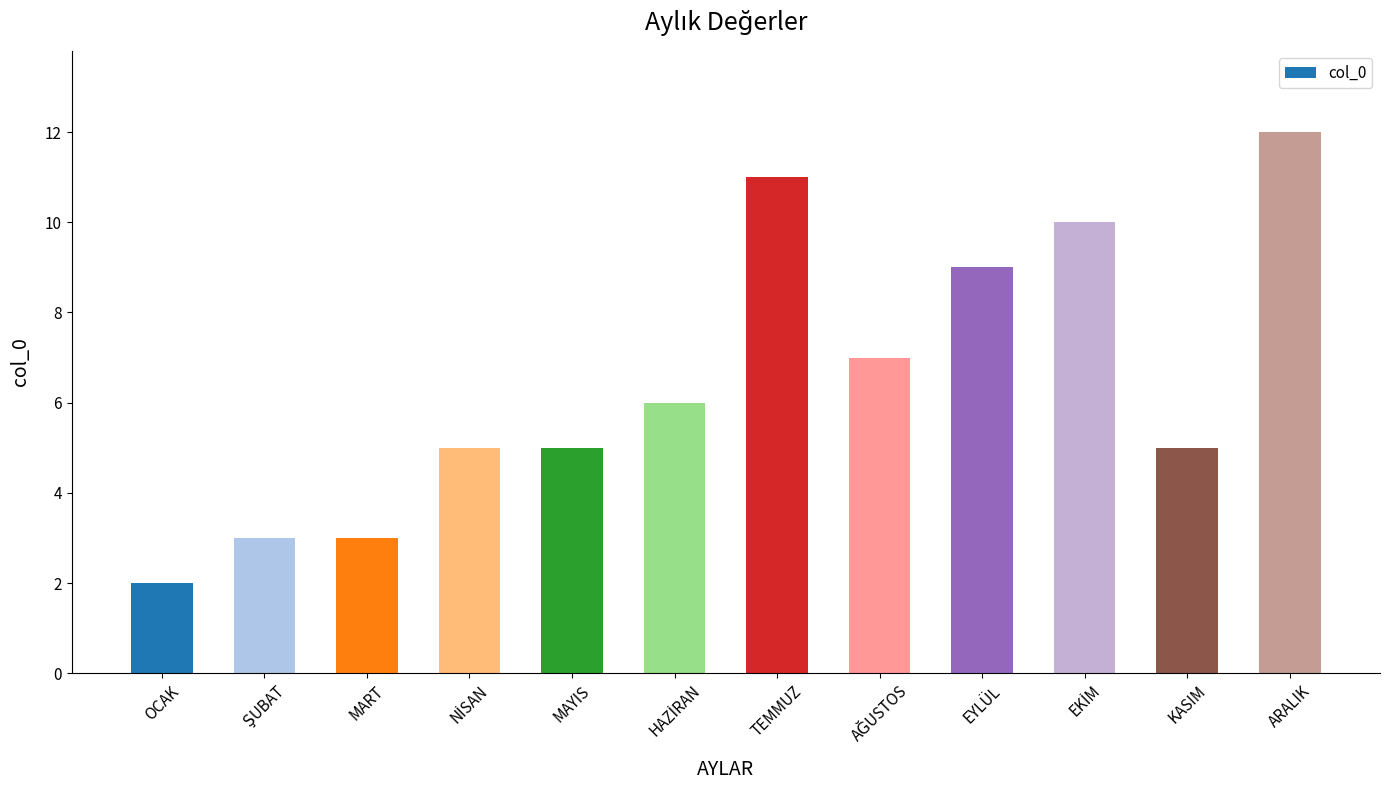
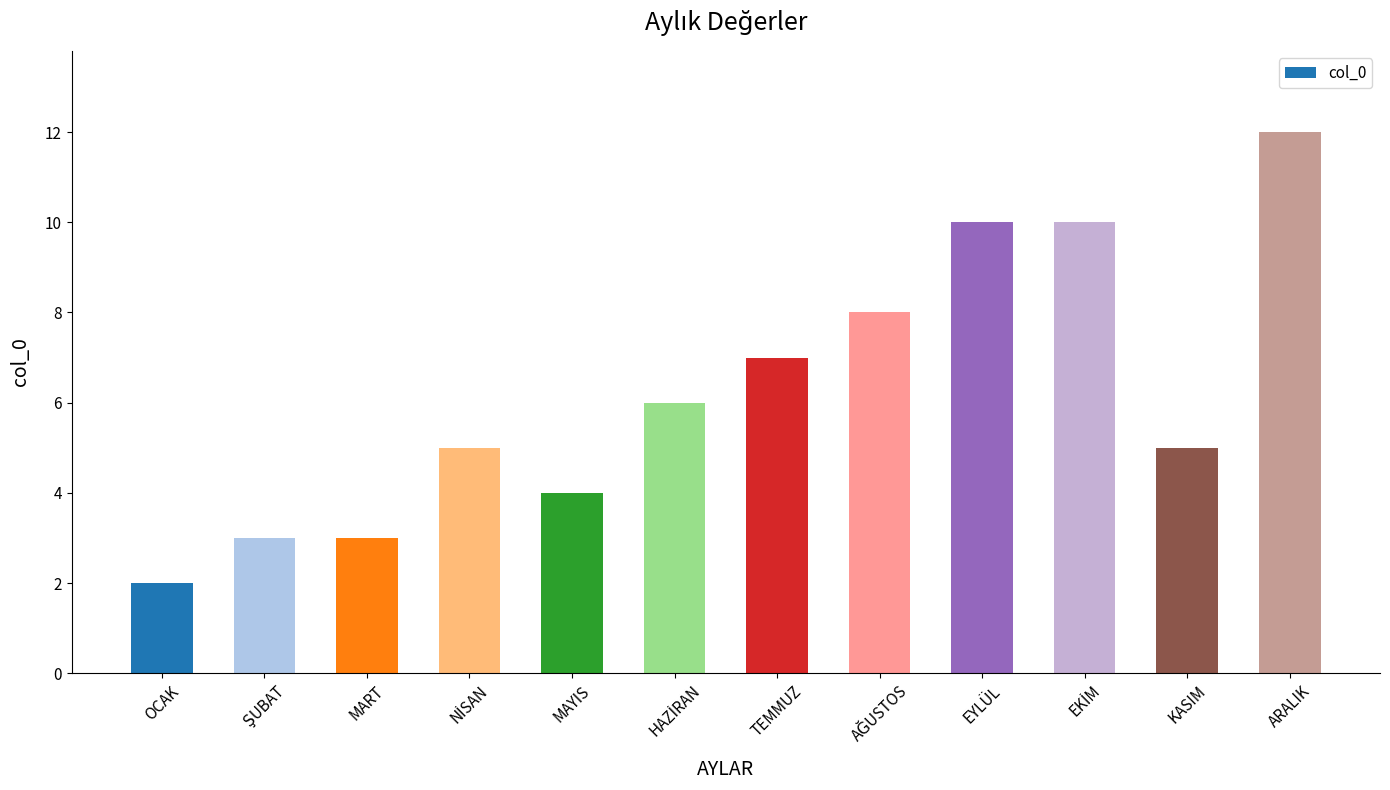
MAYIS: 5 -> 4
TEMMUZ: 11 -> 7
AĞUSTOS: 7 -> 8
EYLÜL: 9 -> 10
